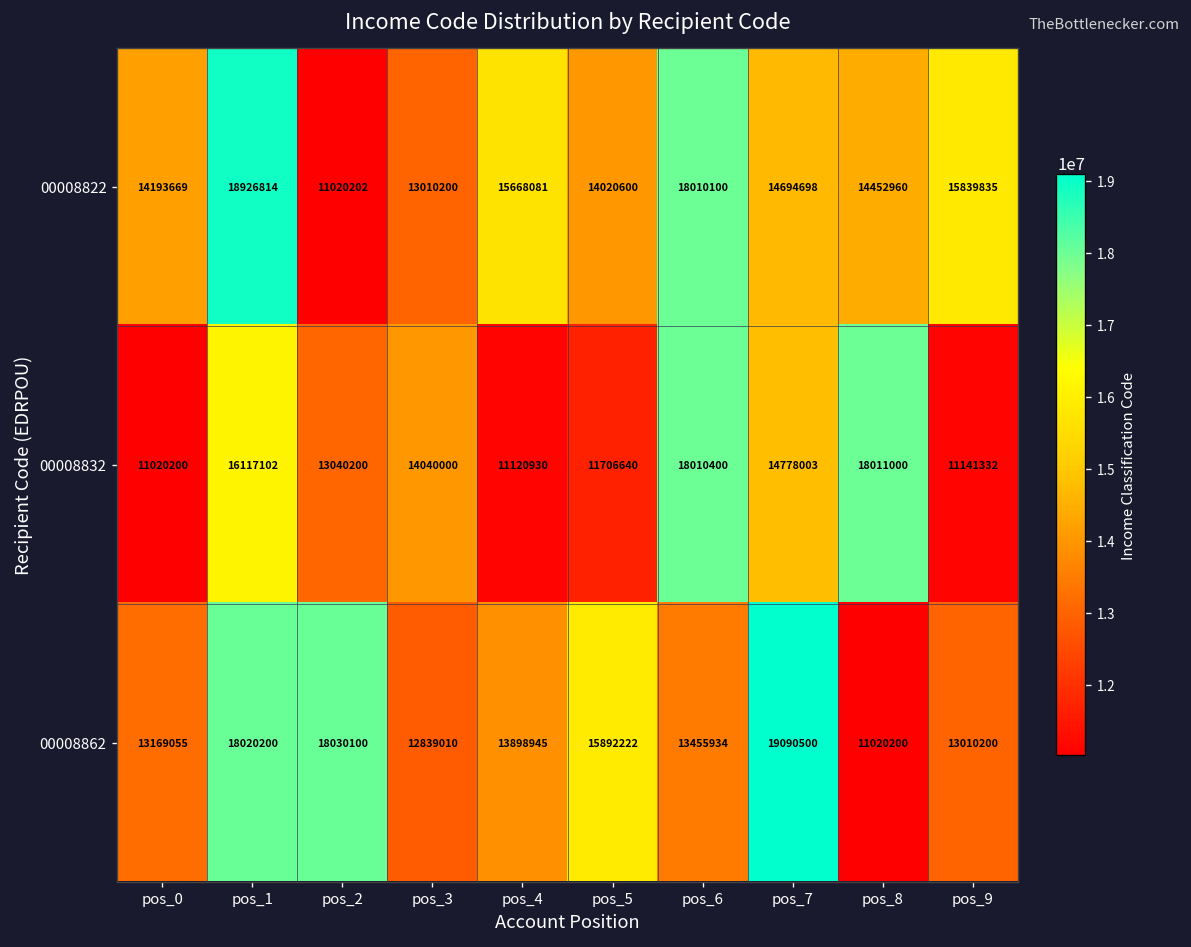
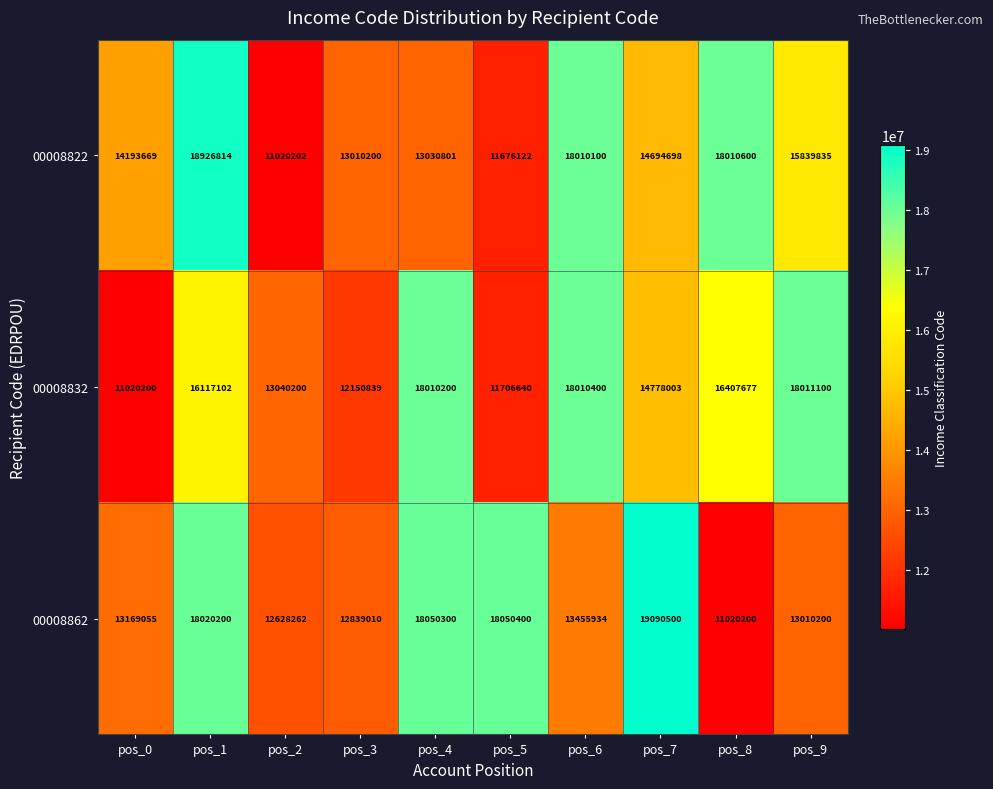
00008822, pos_4: 15668081 -> 13030801
00008822, pos_5: 14020600 -> 11676122
00008822, pos_8: 14452960 -> 18010600
00008832, pos_3: 14040000 -> 12150839
00008832, pos_4: 11120930 -> 18010200
00008832, pos_8: 18011000 -> 16407677
00008832, pos_9: 11141332 -> 18011100
00008862, pos_2: 18030100 -> 12628262
00008862, pos_4: 13898945 -> 18050300
00008862, pos_5: 15892222 -> 18050400
